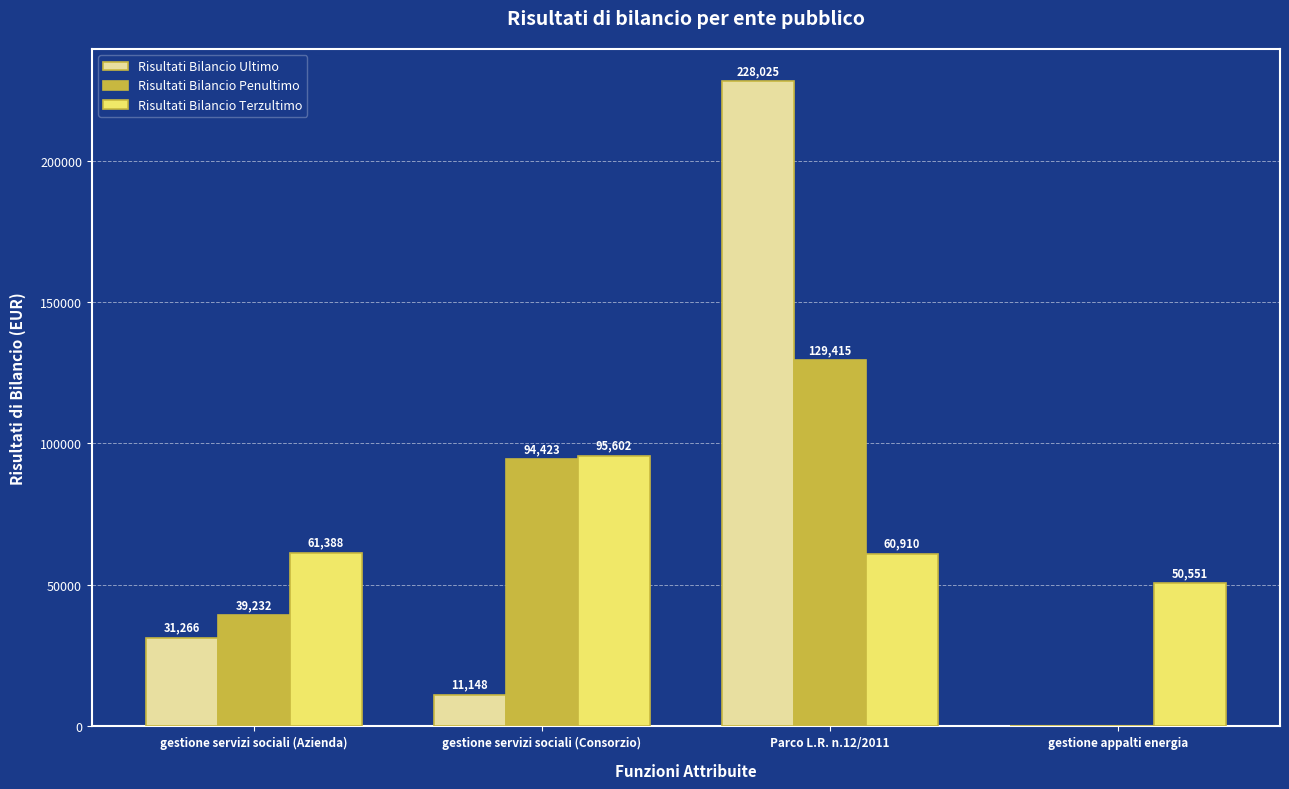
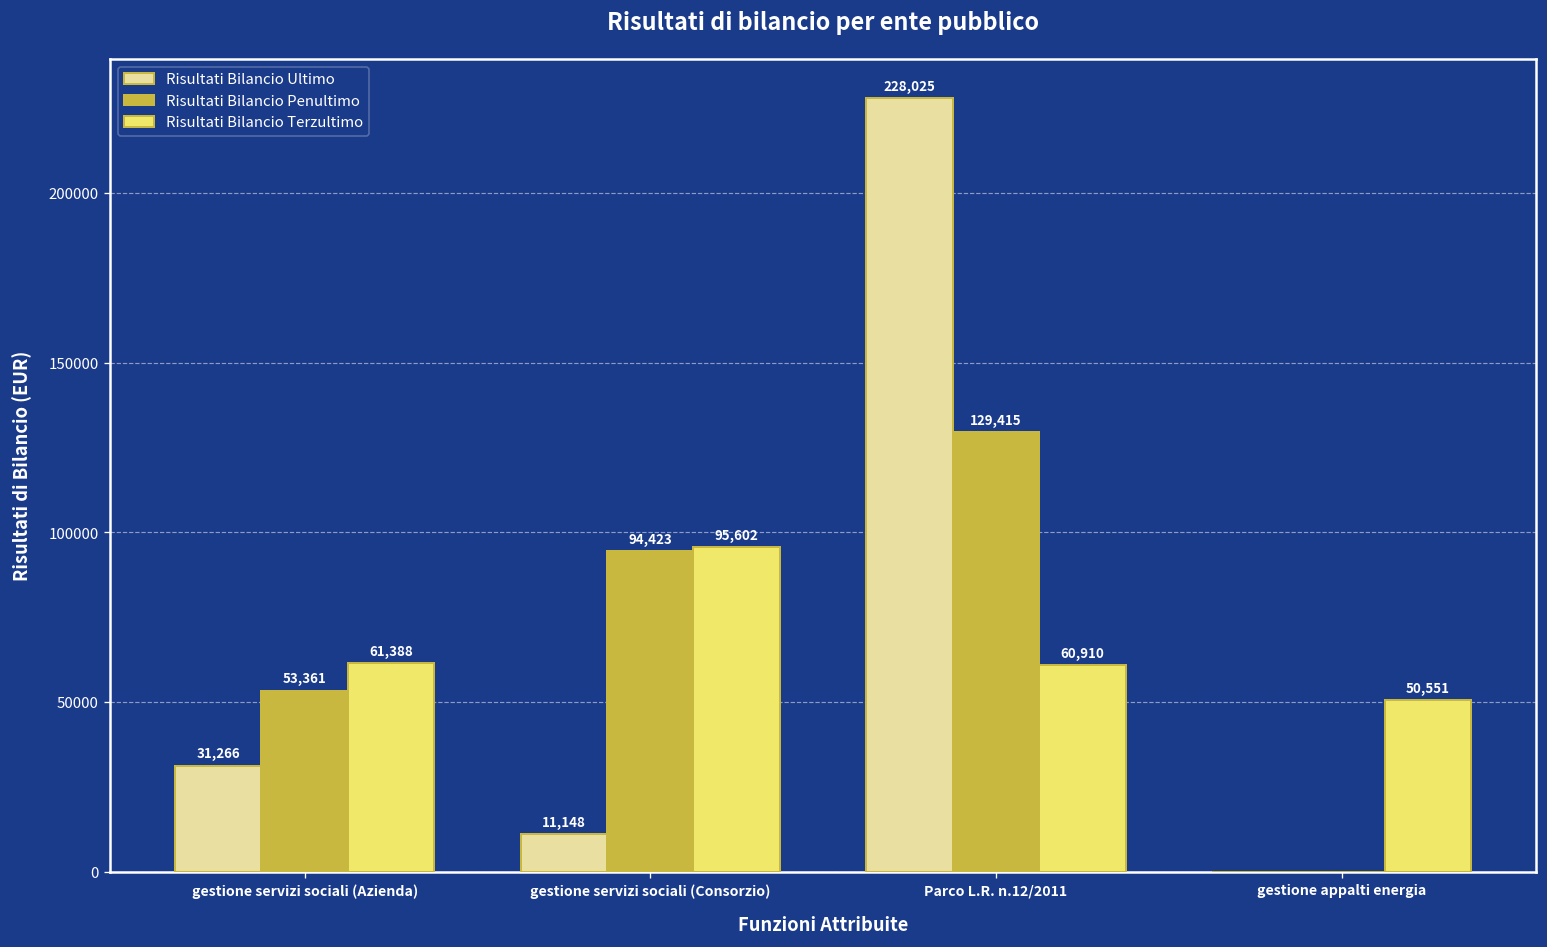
Risultati Bilancio Penultimo, gestione servizi sociali (Azienda): 39,232 -> 53,361
